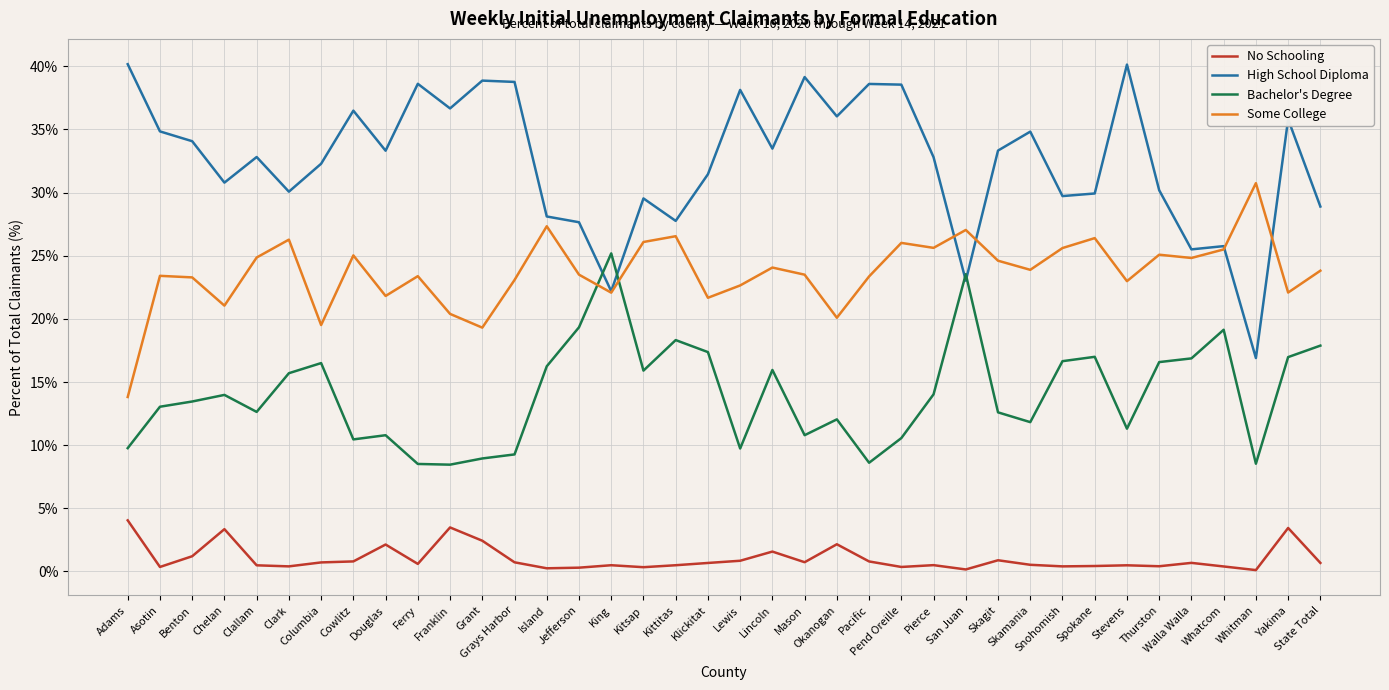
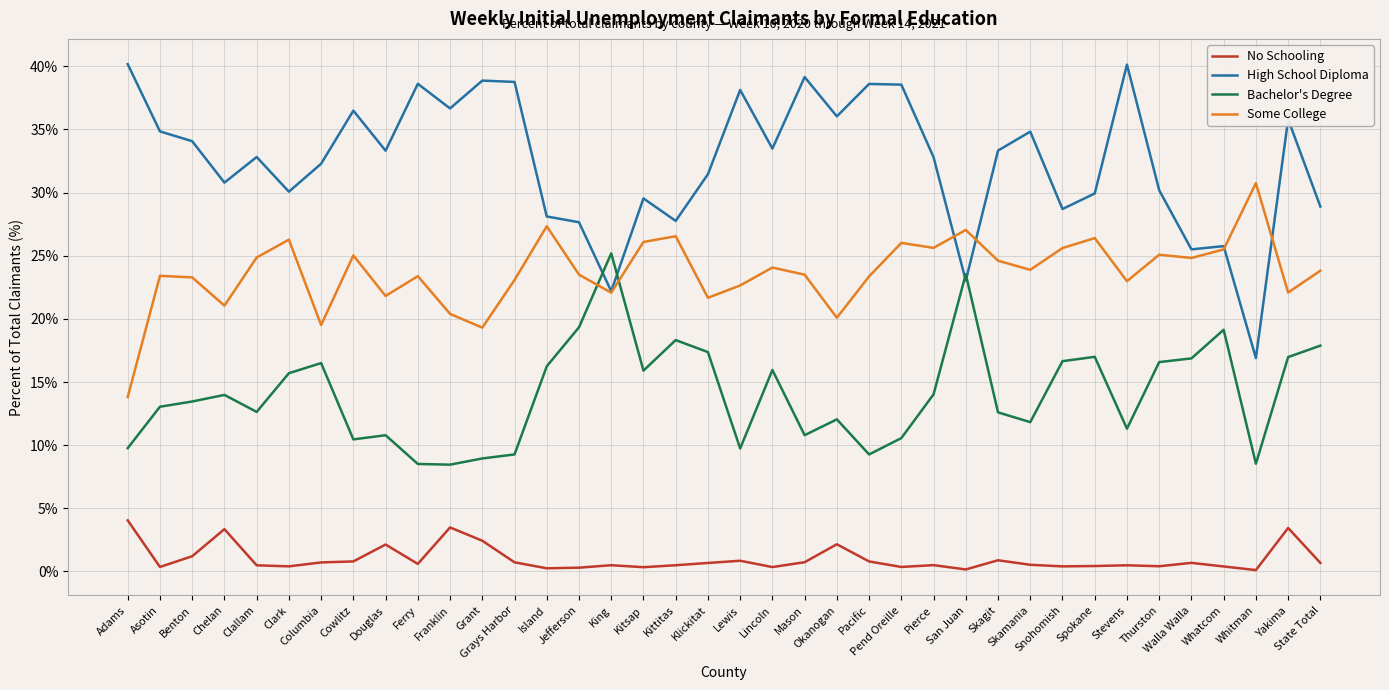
No Schooling, Lincoln: 1.6% -> 0.3%
Bachelor's Degree, Pacific: 8.6% -> 9.3%
High School Diploma, Snohomish: 29.7% -> 28.7%
